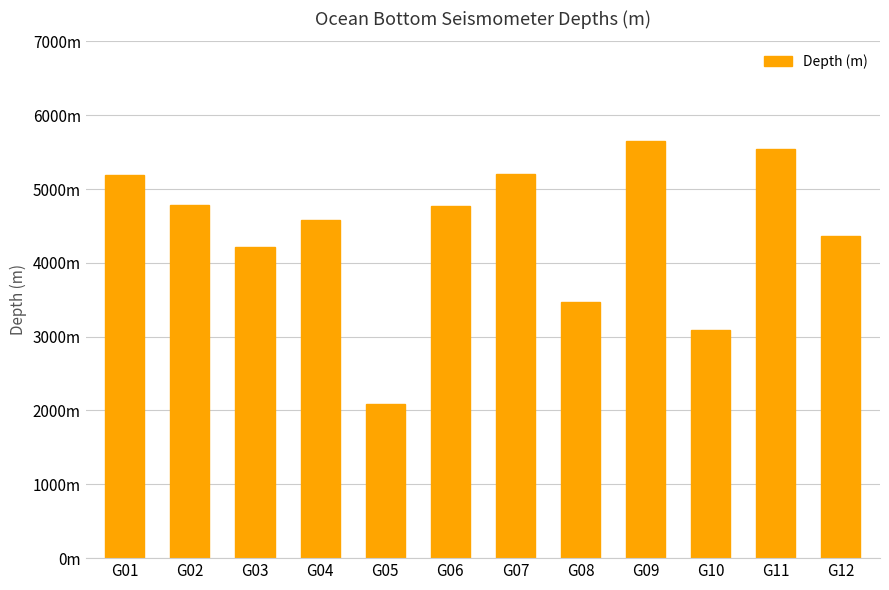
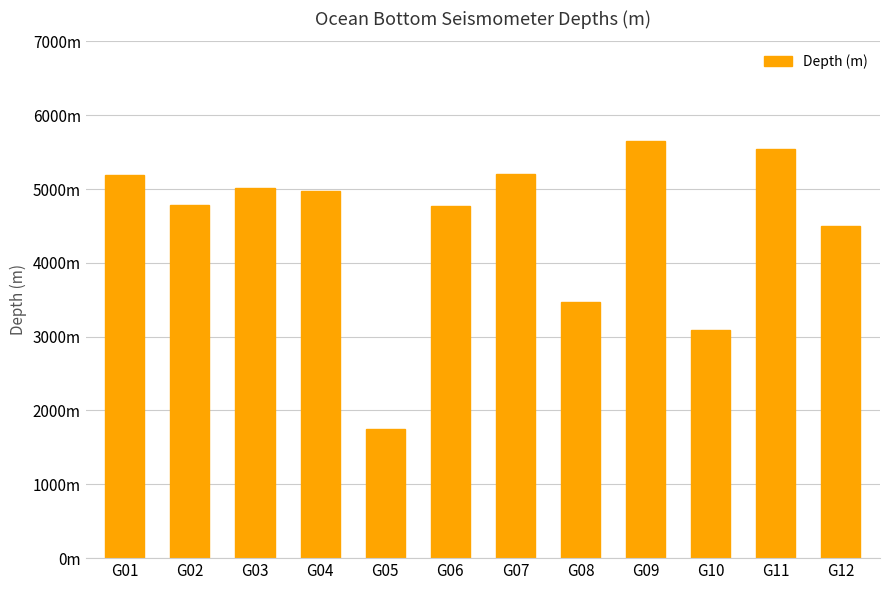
G03: 4200m -> 5000m
G04: 4600m -> 5000m
G05: 2100m -> 1800m
G12: 4400m -> 4500m
